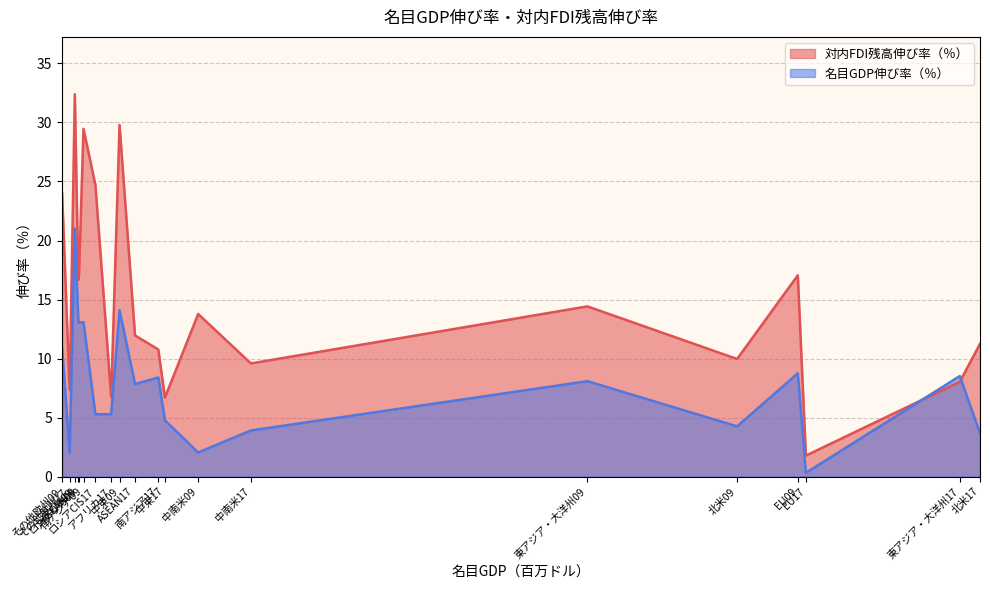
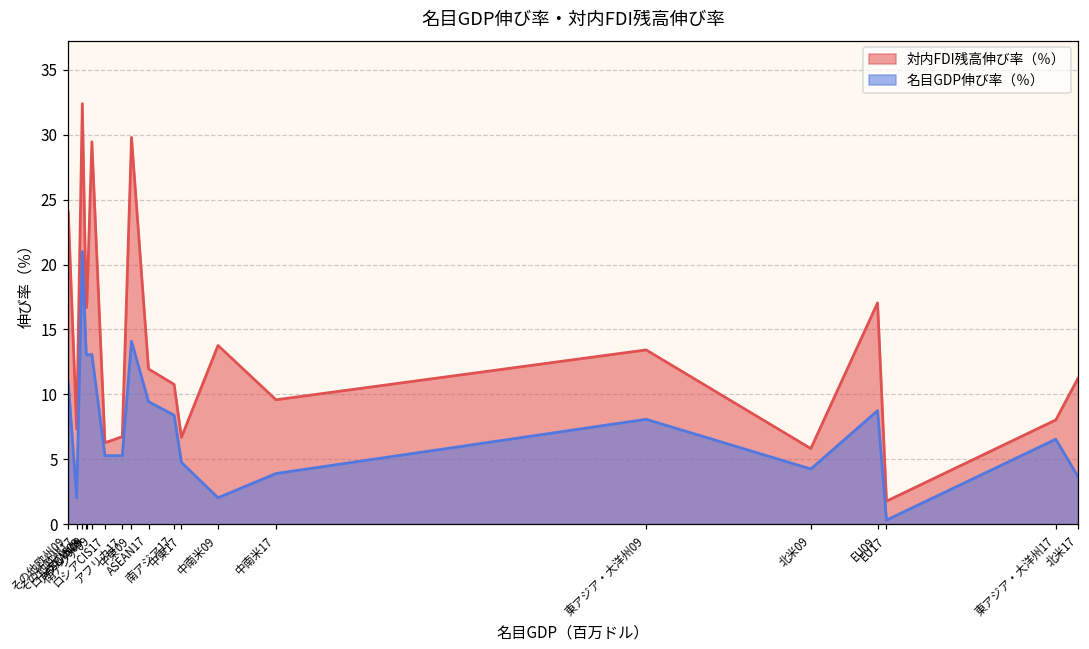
対内FDI残高伸び率（％）, ロシアCIS17: 24.7 -> 6.3
名目GDP伸び率（％）, ASEAN17: 7.8 -> 9.4
対内FDI残高伸び率（％）, 東アジア・大洋州09: 14.4 -> 13.4
対内FDI残高伸び率（％）, 北米09: 10.0 -> 5.8
名目GDP伸び率（％）, 東アジア・大洋州17: 8.5 -> 6.5
